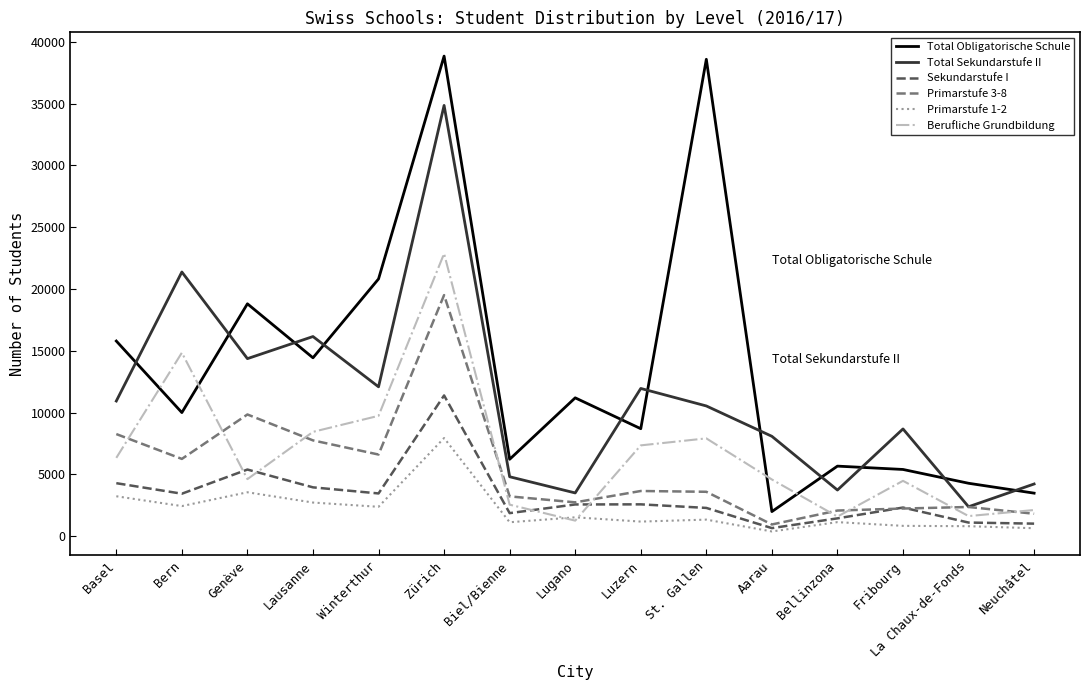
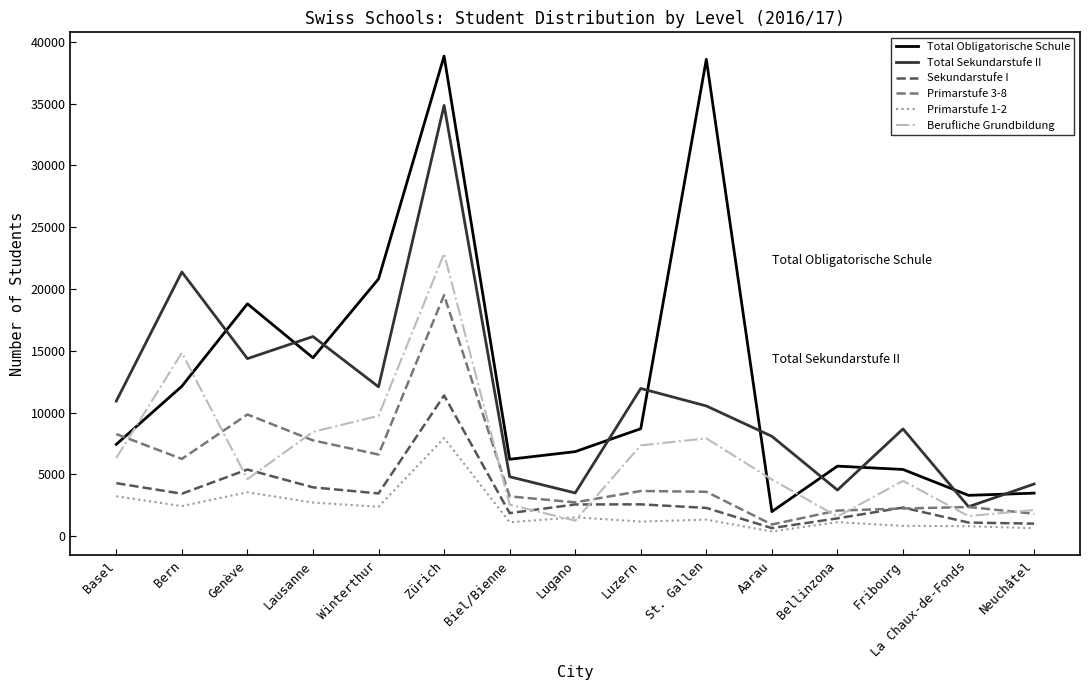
Total Obligatorische Schule, Basel: 15800 -> 7400
Total Obligatorische Schule, Bern: 10000 -> 12100
Total Obligatorische Schule, Lugano: 11200 -> 6800
Total Obligatorische Schule, La Chaux-de-Fonds: 4300 -> 3300
